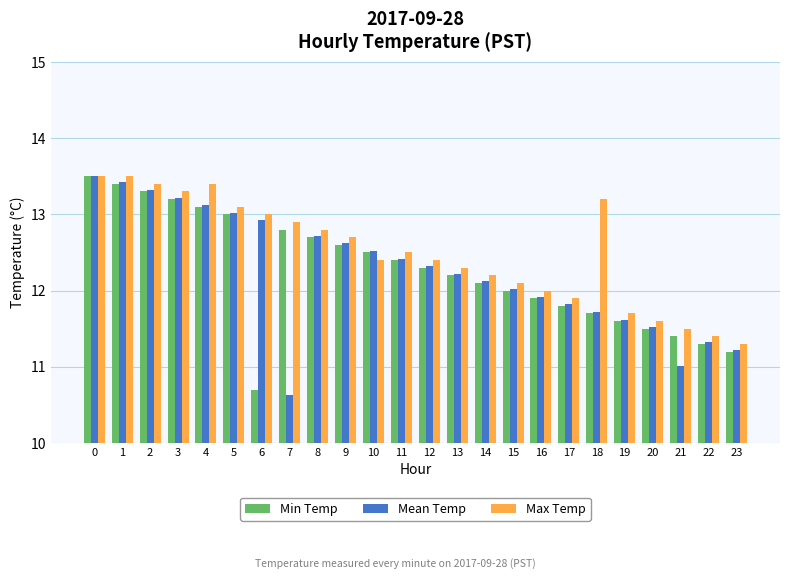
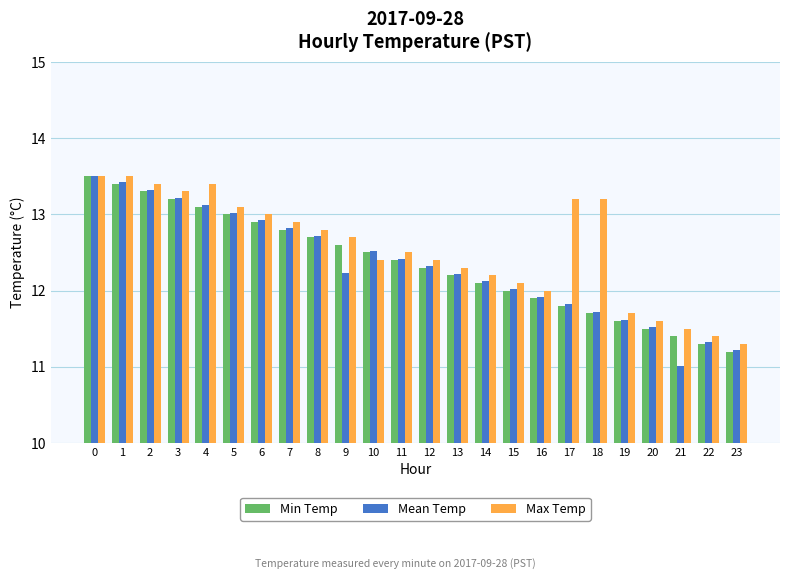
Min Temp, 6: 10.7 -> 12.9
Mean Temp, 7: 10.6 -> 12.8
Mean Temp, 9: 12.6 -> 12.2
Max Temp, 17: 11.9 -> 13.2
